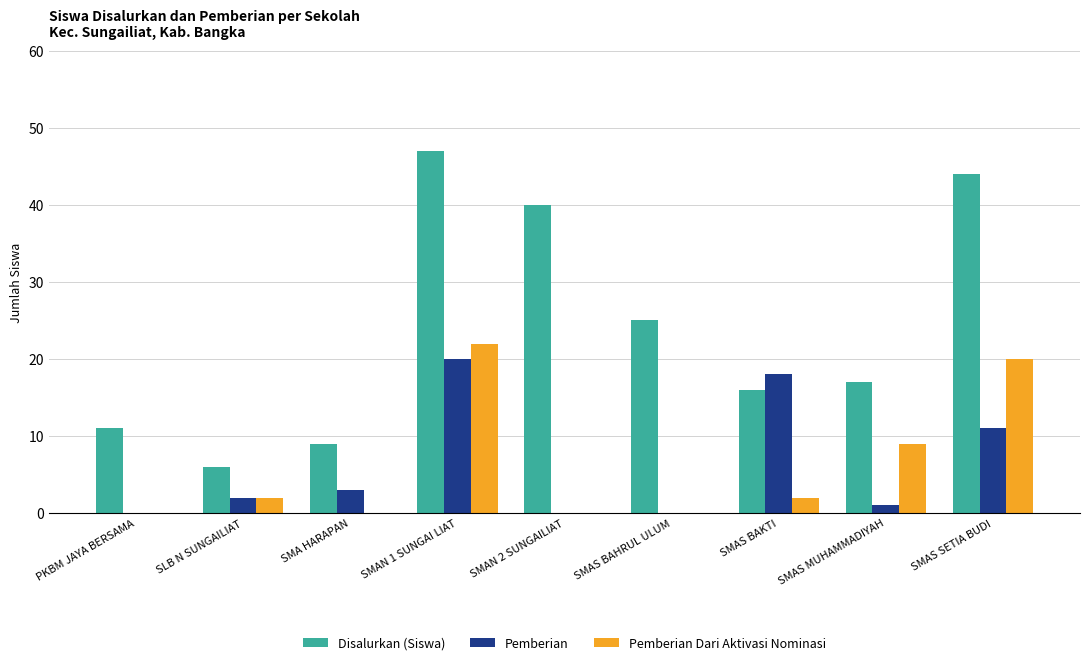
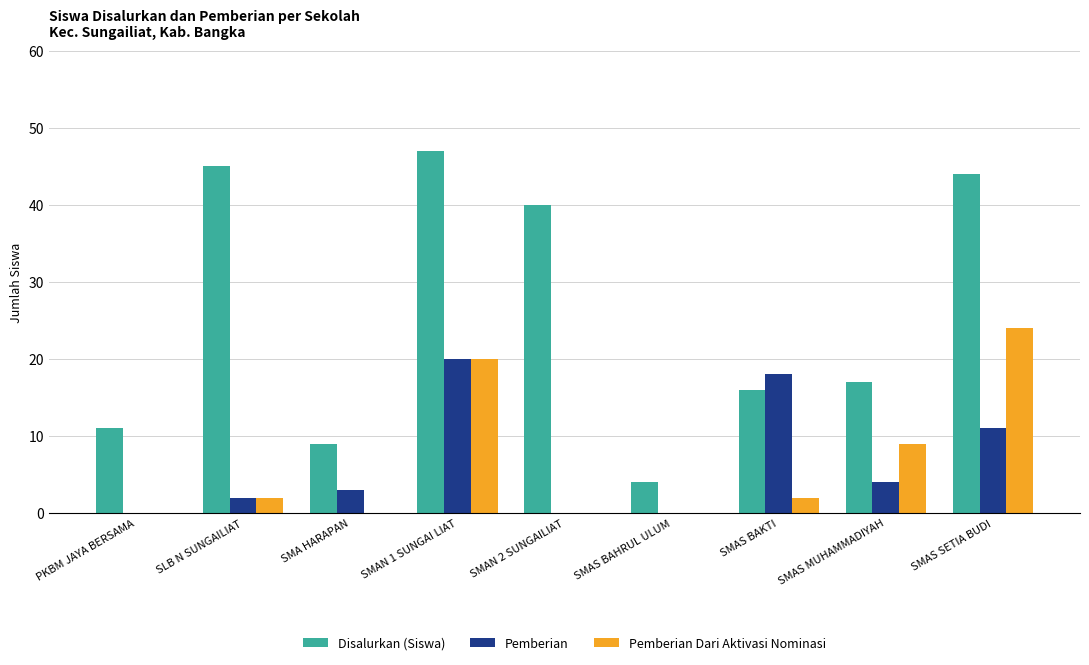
Disalurkan (Siswa), SLB N SUNGAILIAT: 6 -> 45
Pemberian Dari Aktivasi Nominasi, SMAN 1 SUNGAI LIAT: 22 -> 20
Disalurkan (Siswa), SMAS BAHRUL ULUM: 25 -> 4
Pemberian, SMAS MUHAMMADIYAH: 1 -> 4
Pemberian Dari Aktivasi Nominasi, SMAS SETIA BUDI: 20 -> 24
